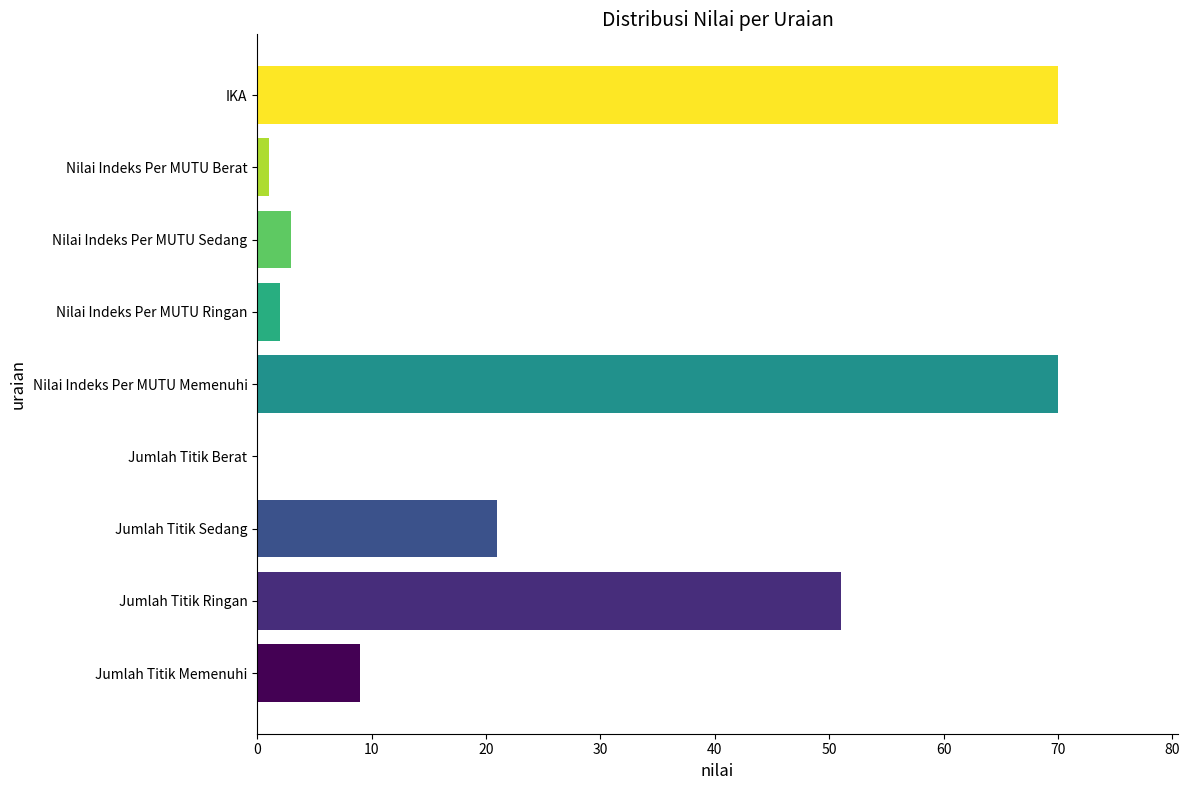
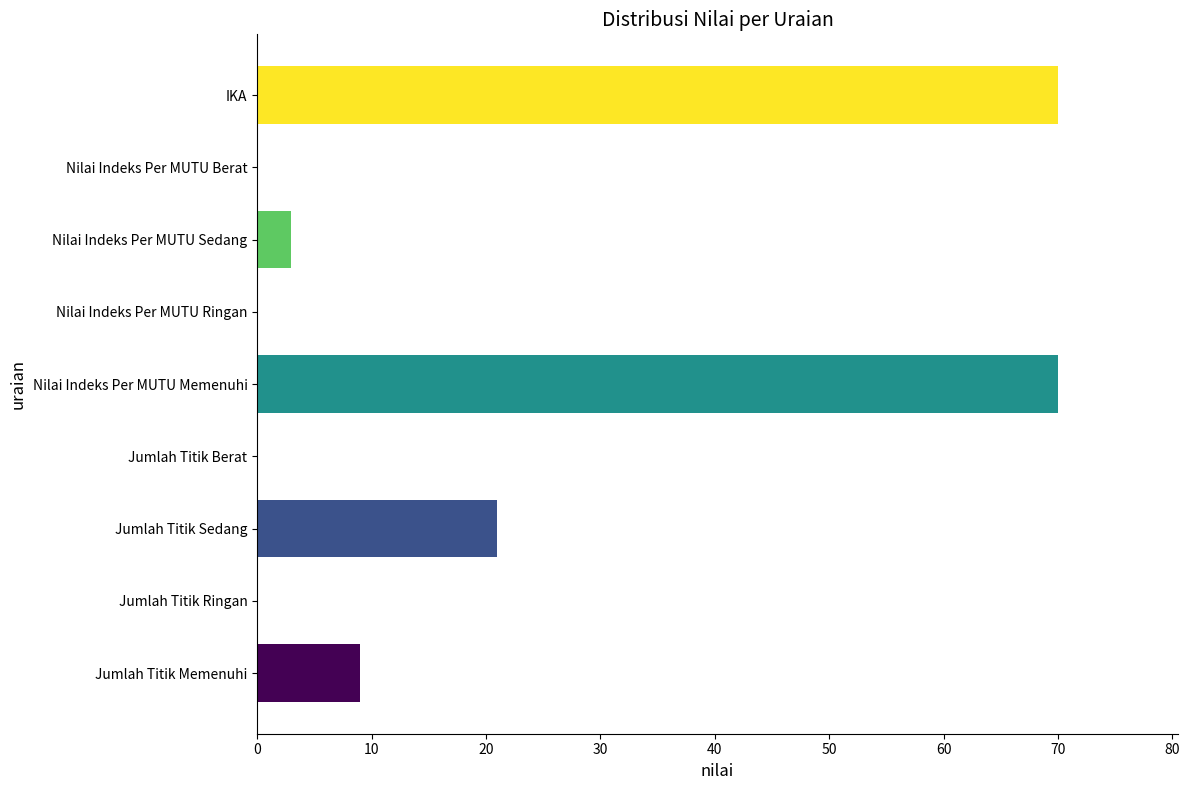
Nilai Indeks Per MUTU Berat: 1 -> 0
Nilai Indeks Per MUTU Ringan: 2 -> 0
Jumlah Titik Ringan: 51 -> 0
